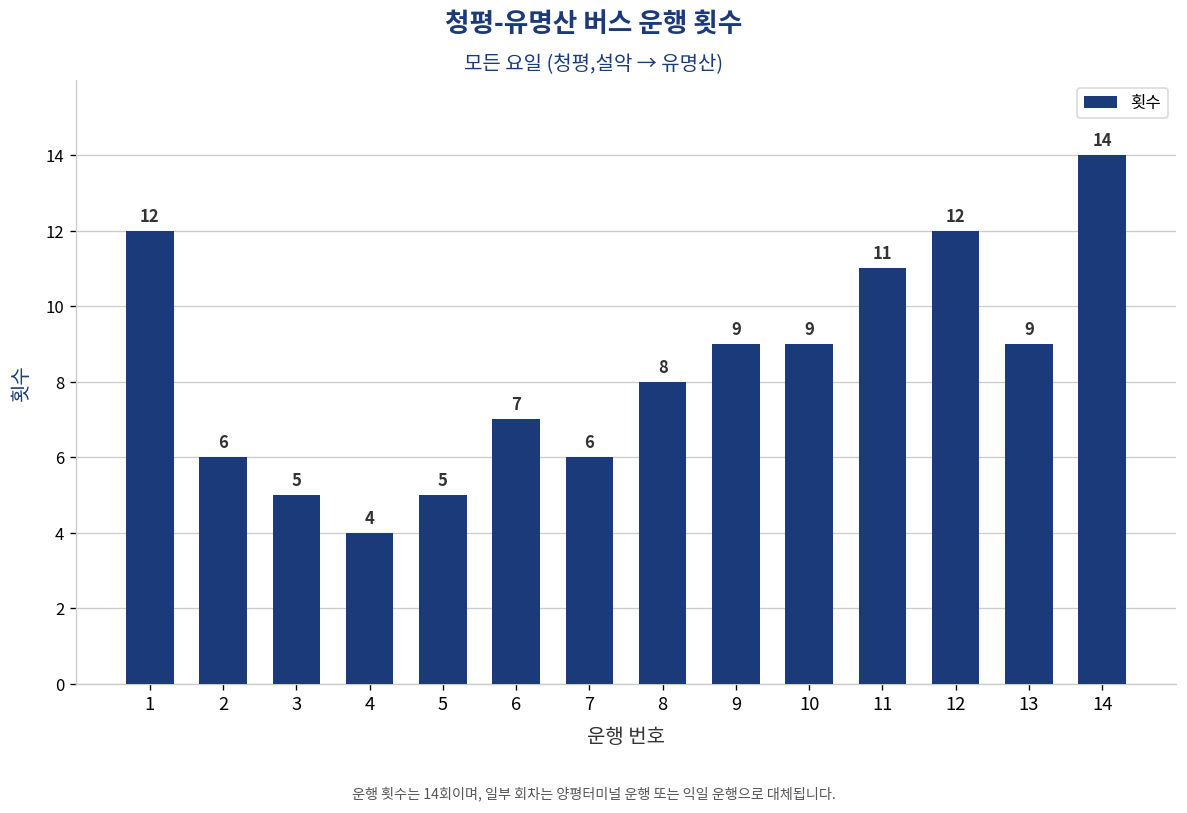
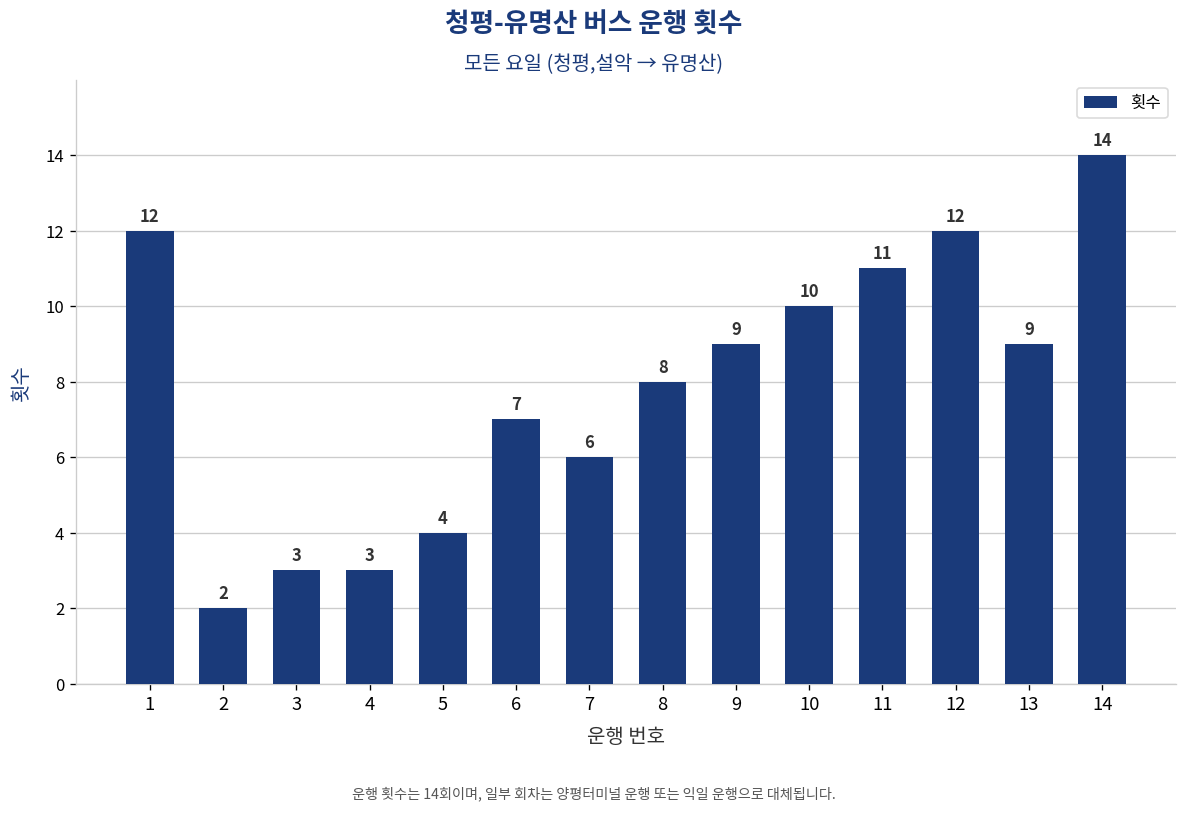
2: 6 -> 2
3: 5 -> 3
4: 4 -> 3
5: 5 -> 4
10: 9 -> 10
